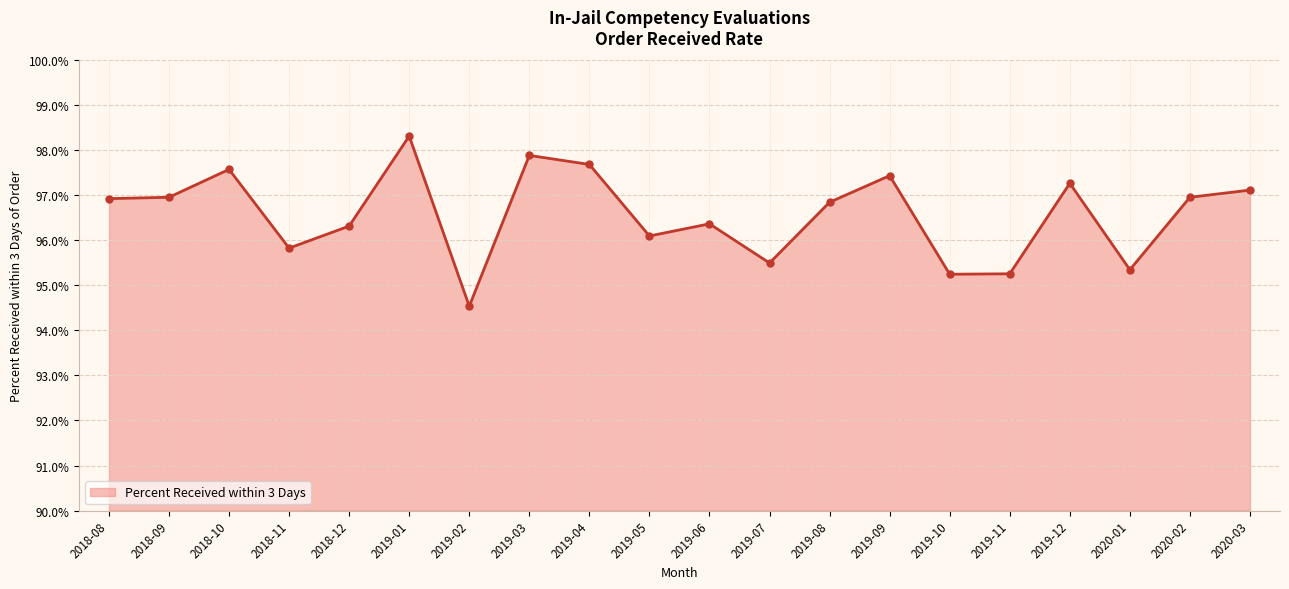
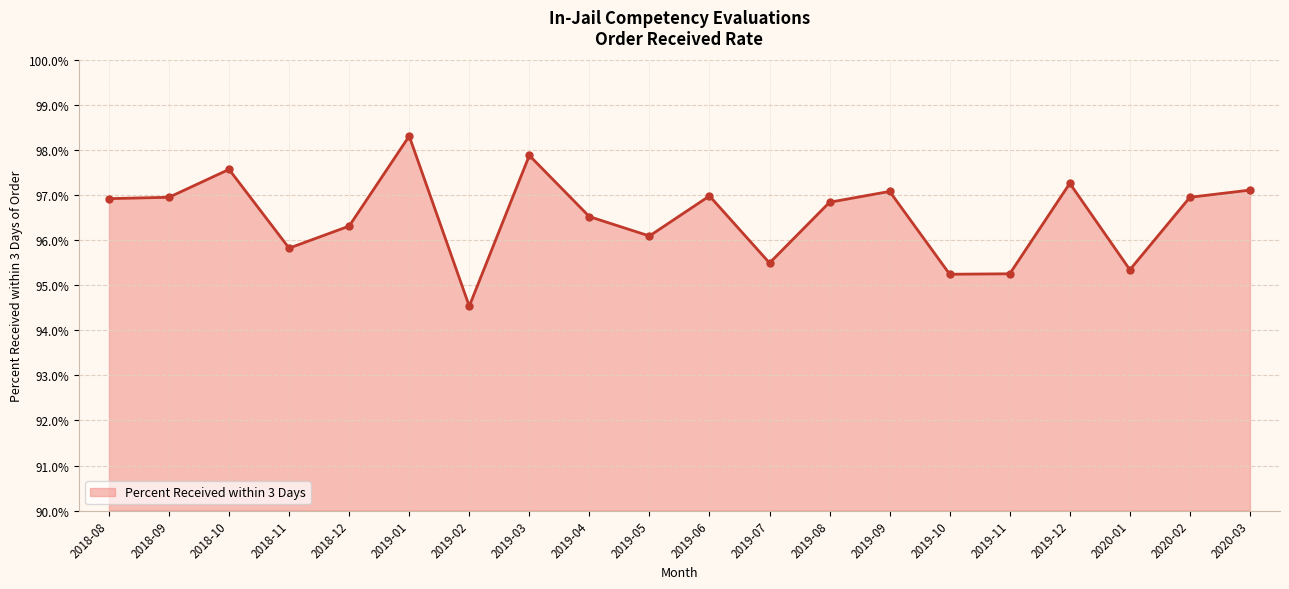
2019-04: 97.7% -> 96.5%
2019-06: 96.4% -> 97.0%
2019-09: 97.4% -> 97.1%
